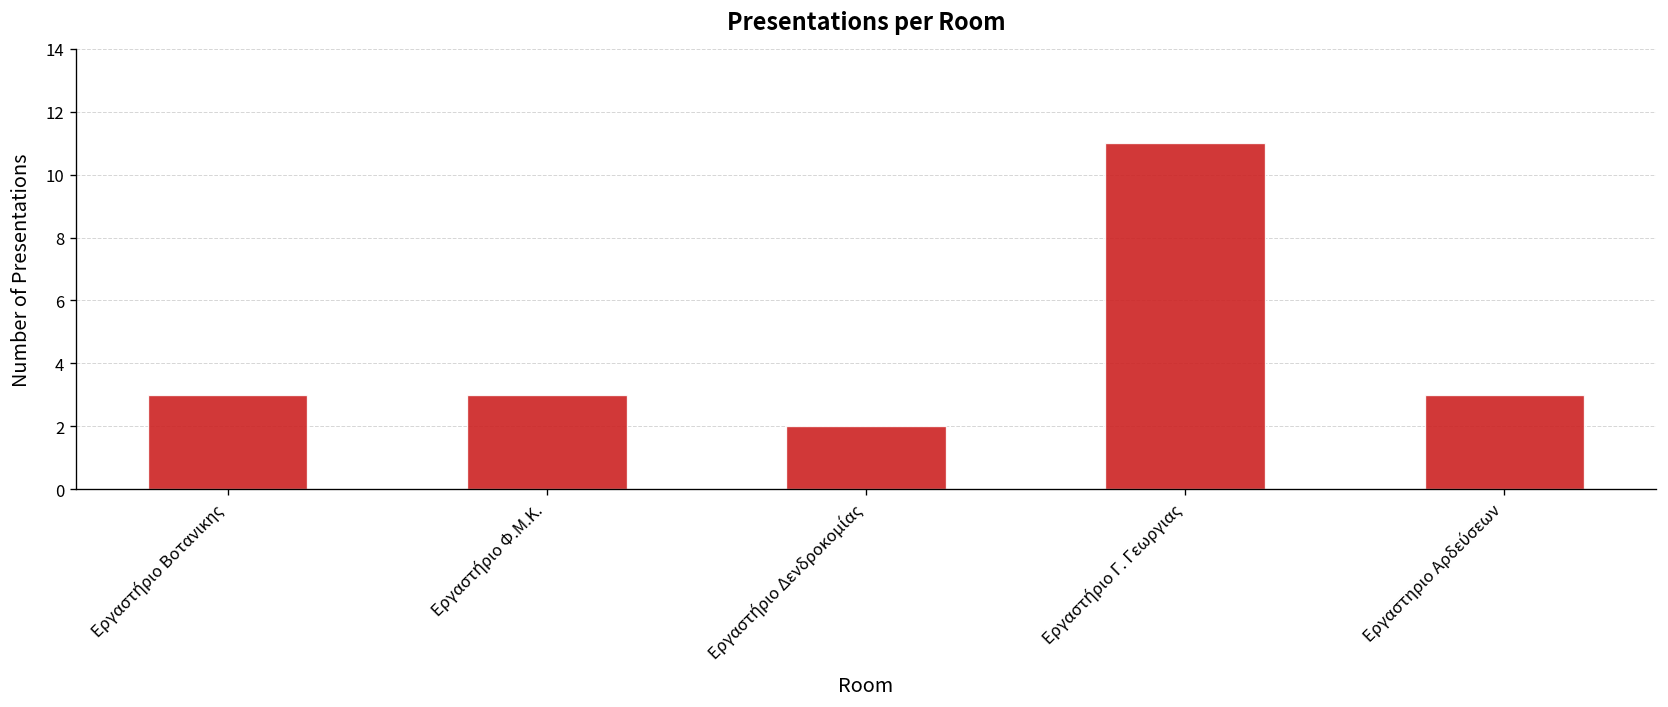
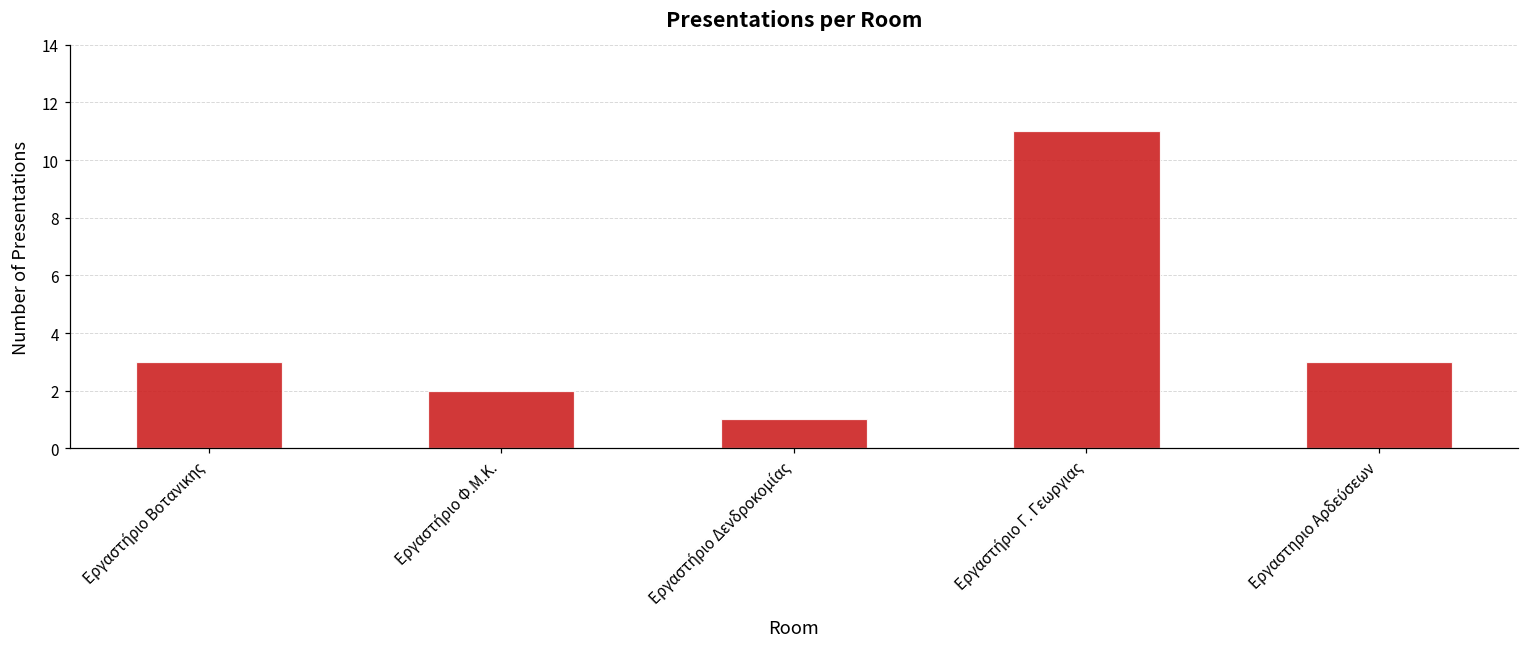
Εργαστήριο Φ.Μ.Κ.: 3 -> 2
Εργαστήριο Δενδροκομίας: 2 -> 1
